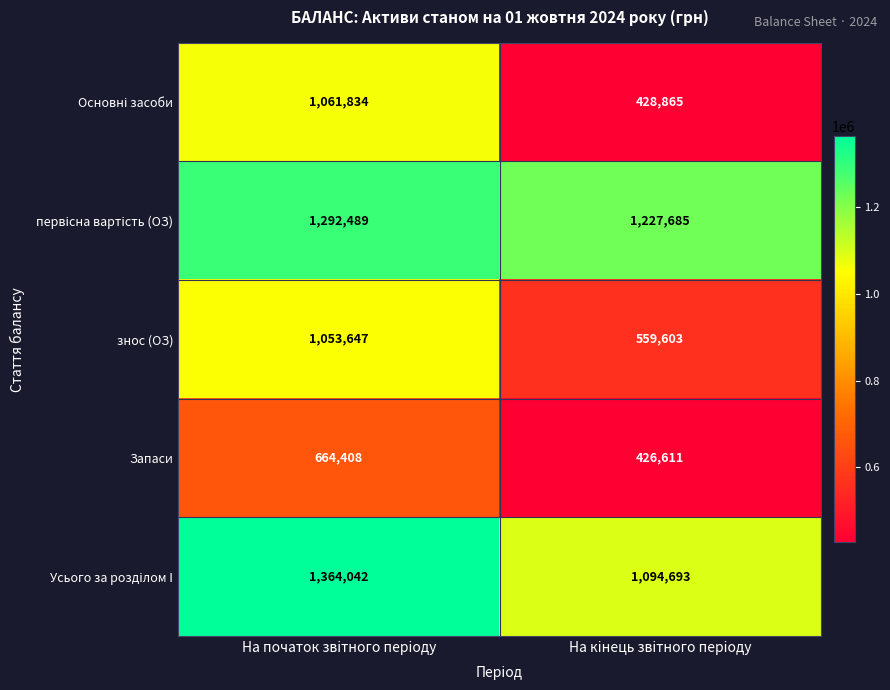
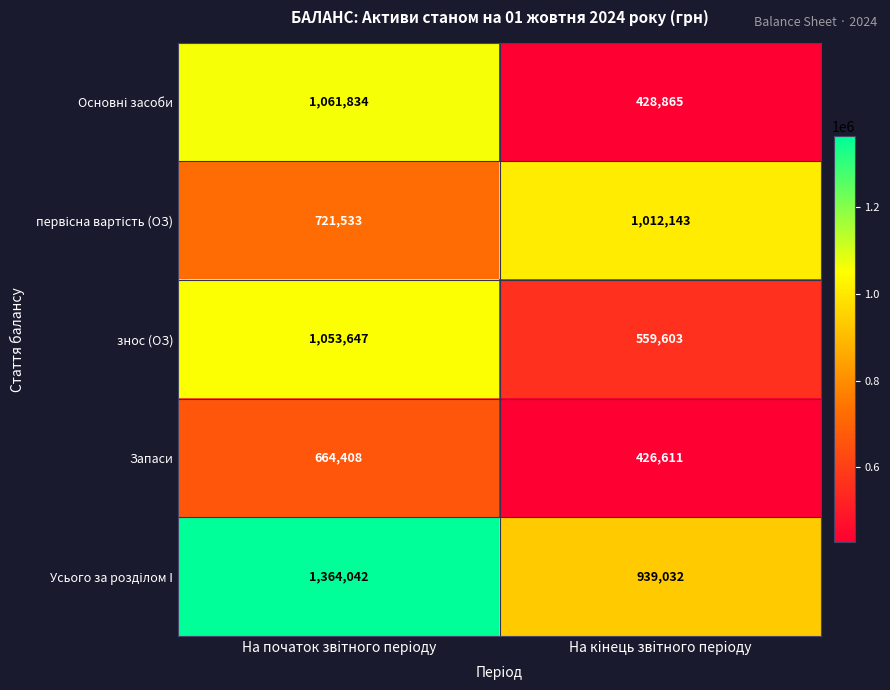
первісна вартість (ОЗ), На початок звітного періоду: 1,292,489 -> 721,533
первісна вартість (ОЗ), На кінець звітного періоду: 1,227,685 -> 1,012,143
Усього за розділом І, На кінець звітного періоду: 1,094,693 -> 939,032
